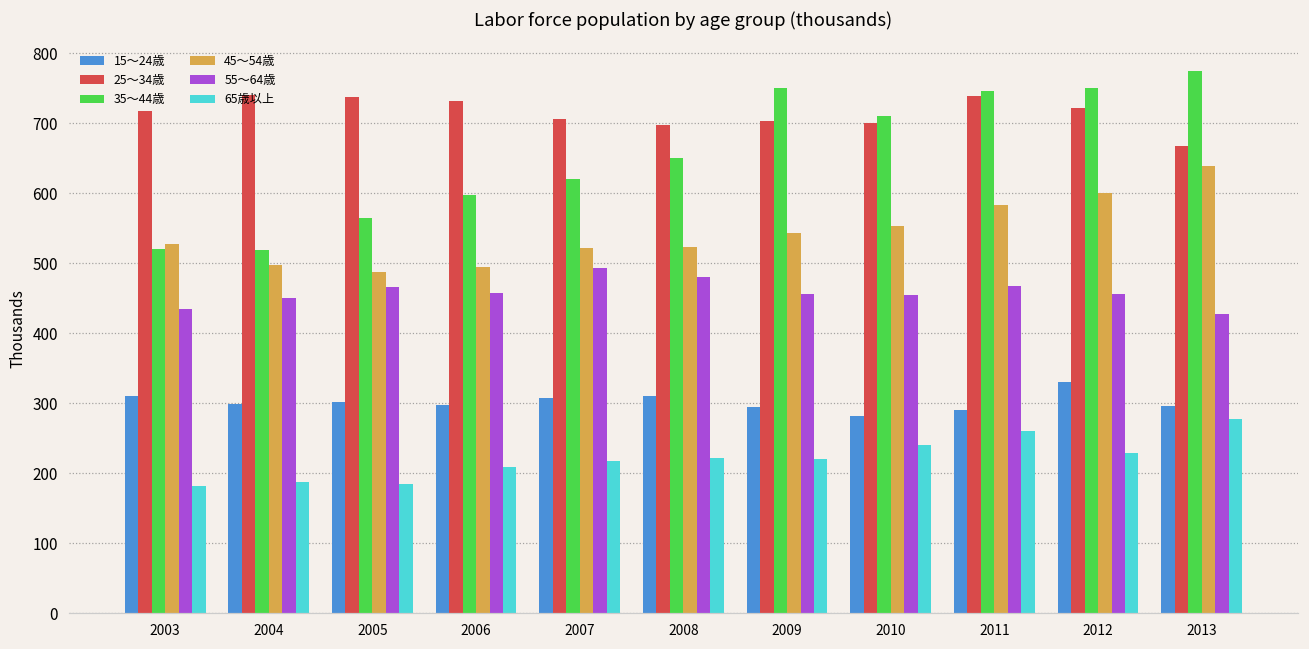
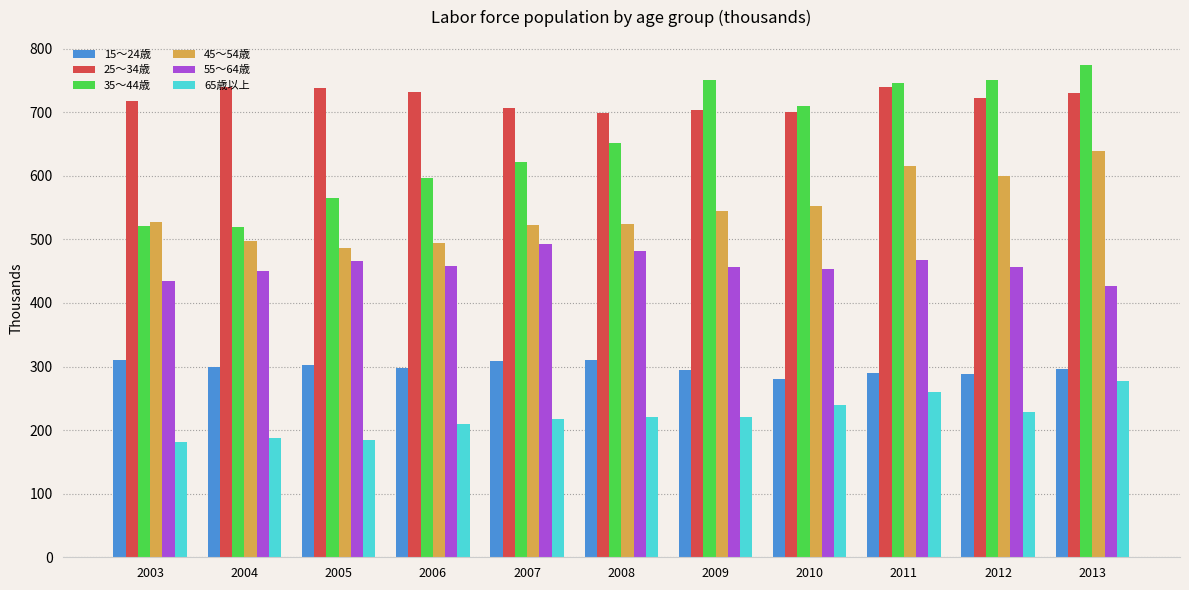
45～54歳, 2011: 580 -> 620
15～24歳, 2012: 330 -> 290
25～34歳, 2013: 670 -> 730
